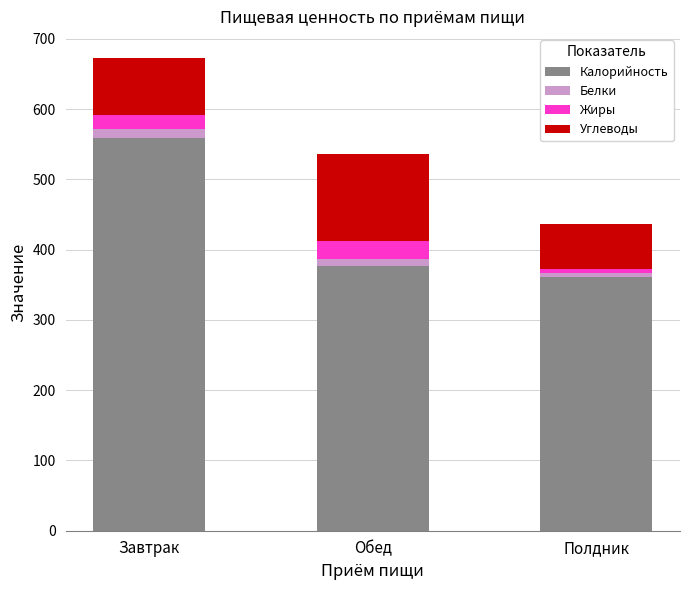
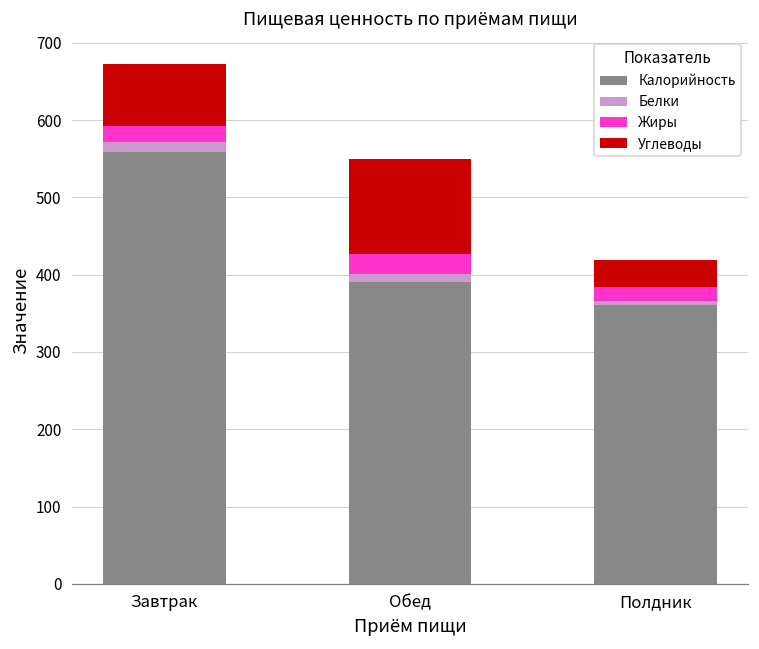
Калорийность, Обед: 380 -> 390
Жиры, Полдник: 10 -> 20
Углеводы, Полдник: 60 -> 40
